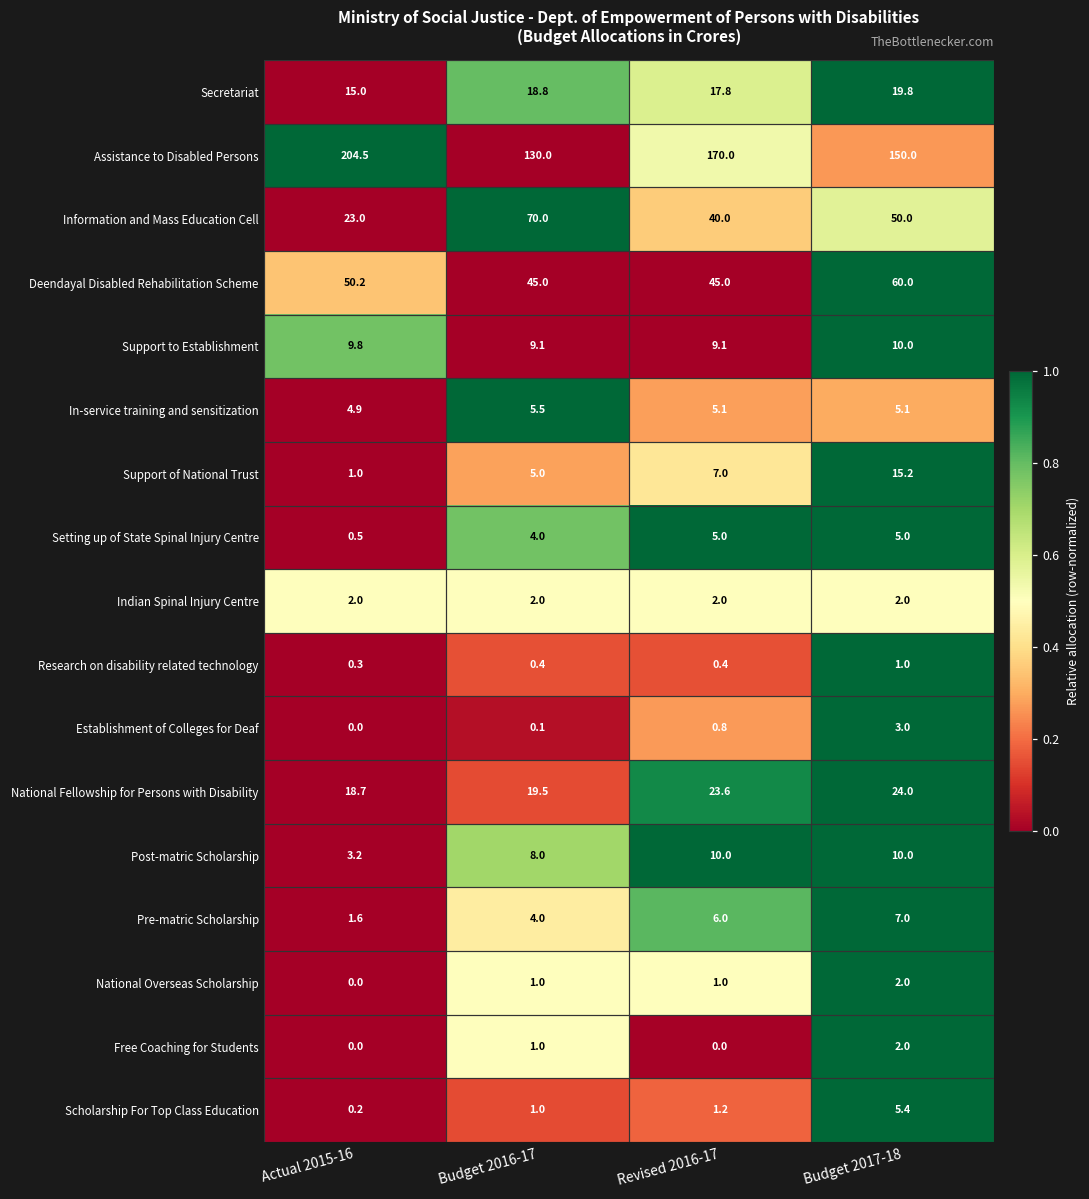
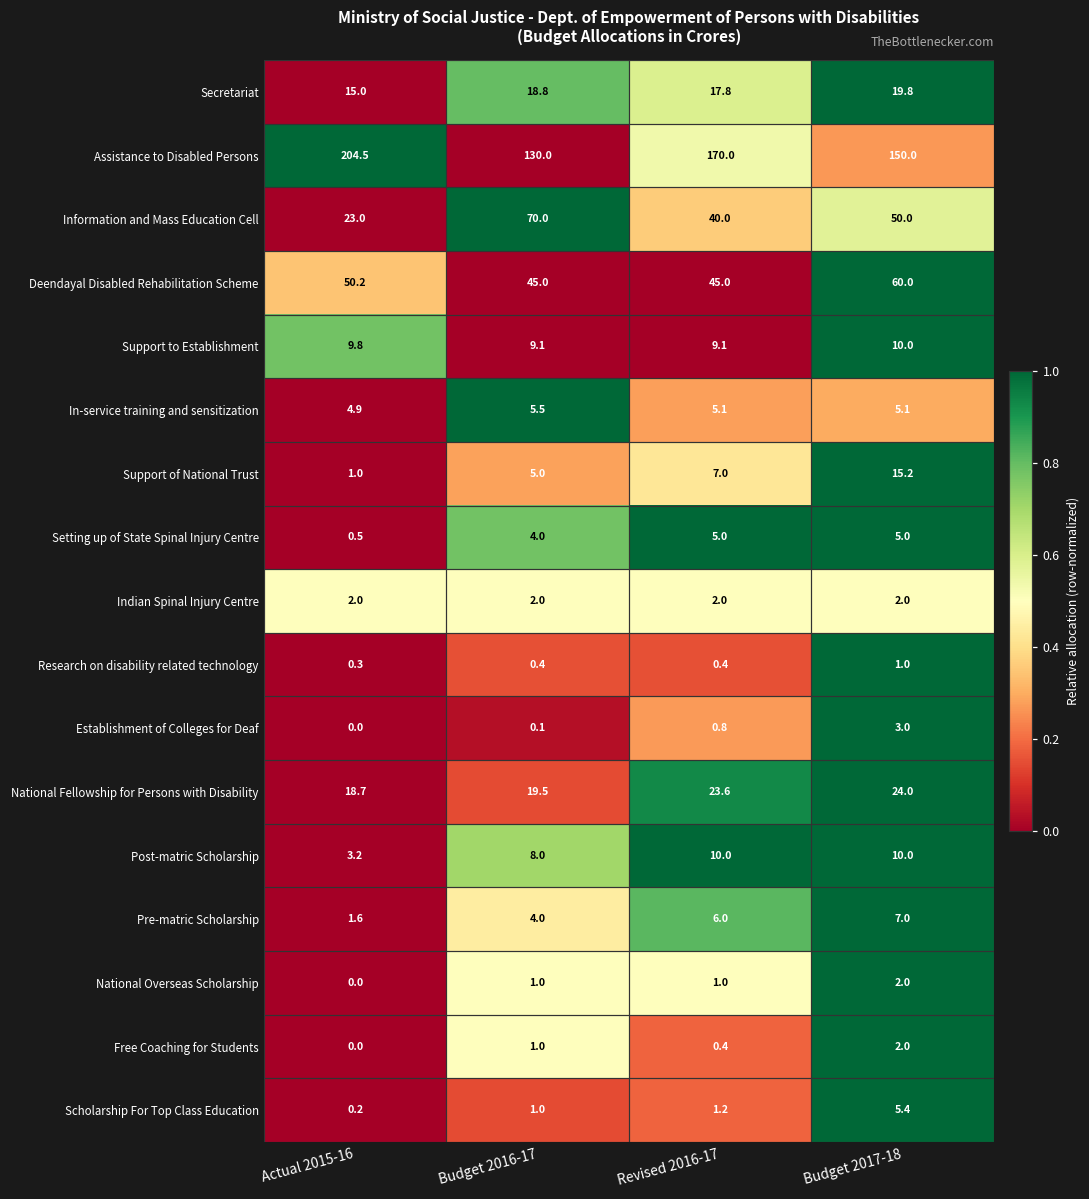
Free Coaching for Students, Revised 2016-17: 0.0 -> 0.4
